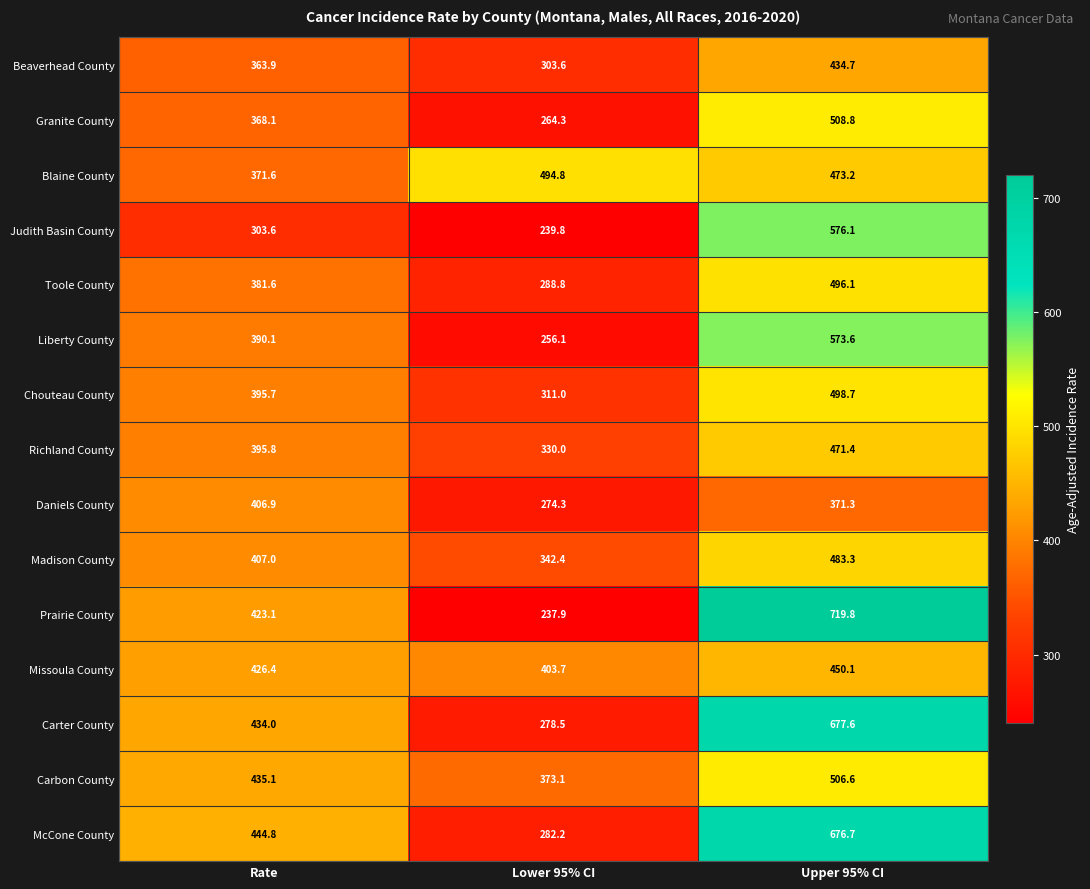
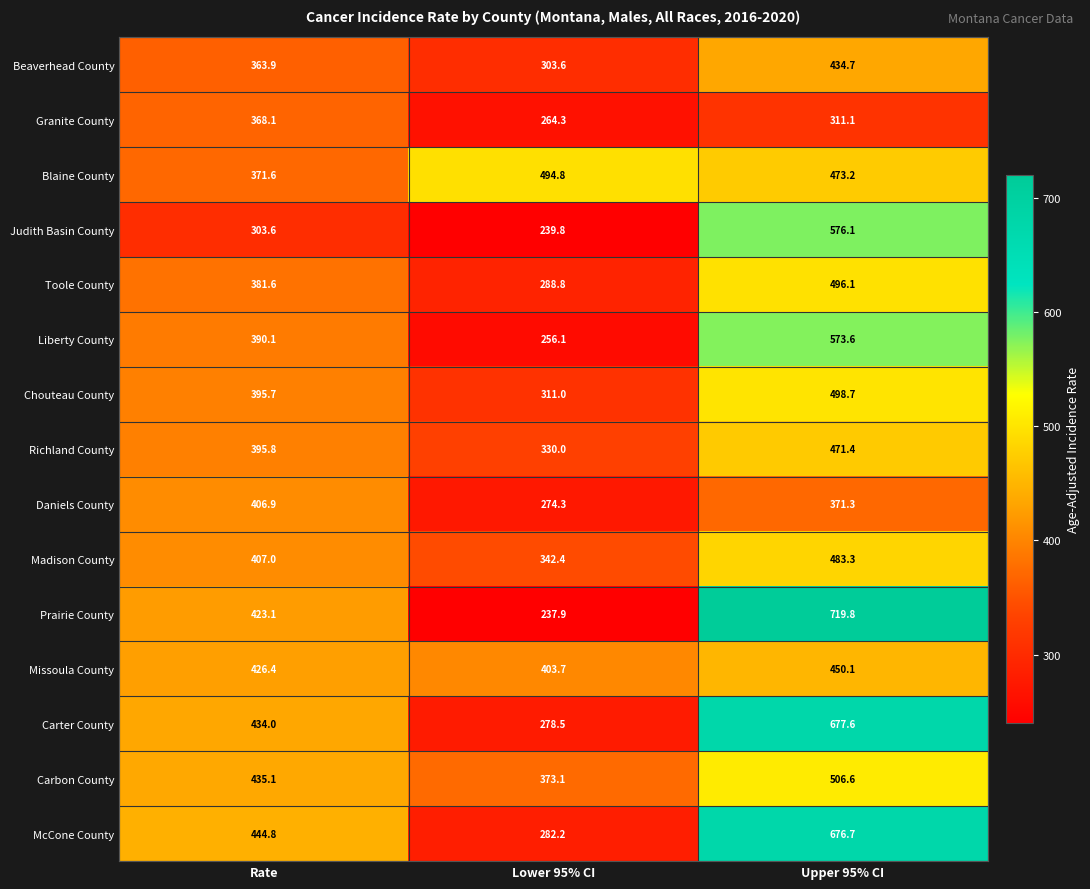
Granite County, Upper 95% CI: 508.8 -> 311.1
